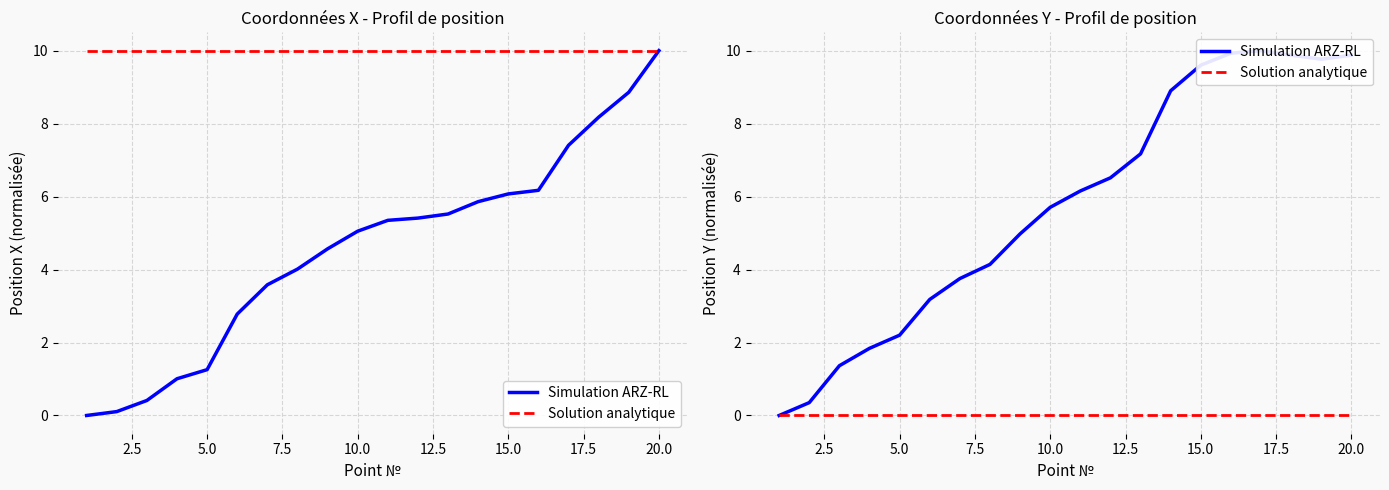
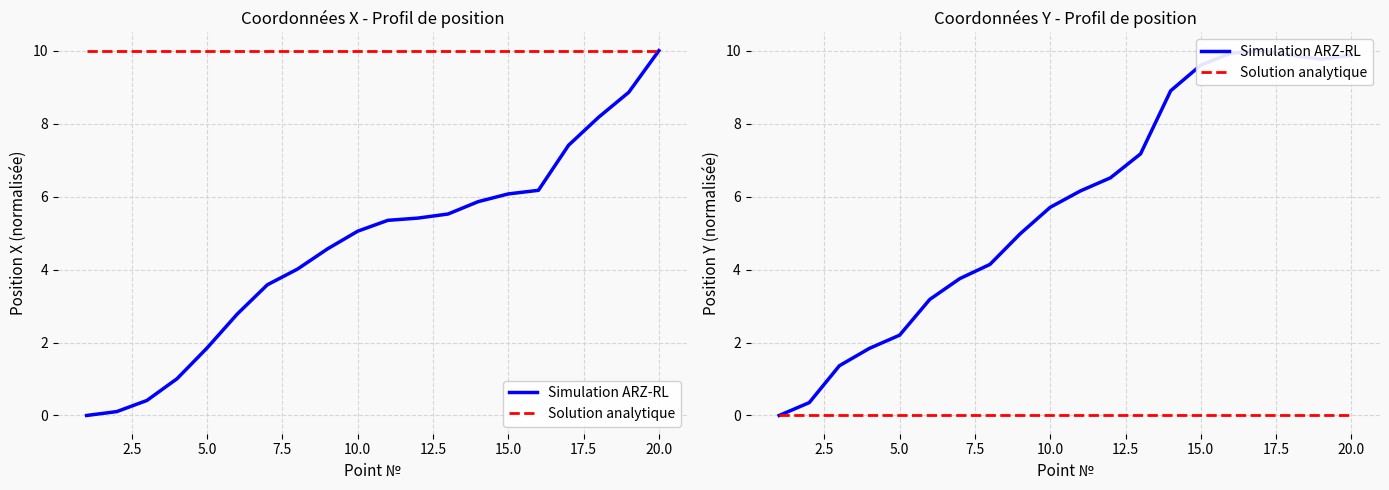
Coordonnées X - Profil de position, Simulation ARZ-RL, 5.0: 1.3 -> 1.9
